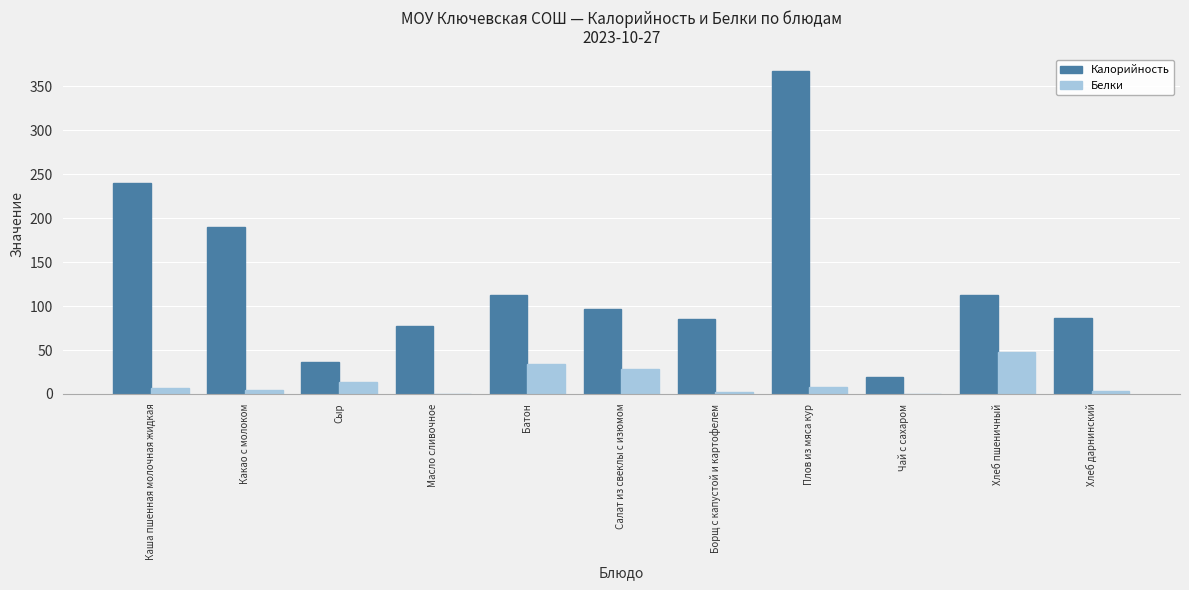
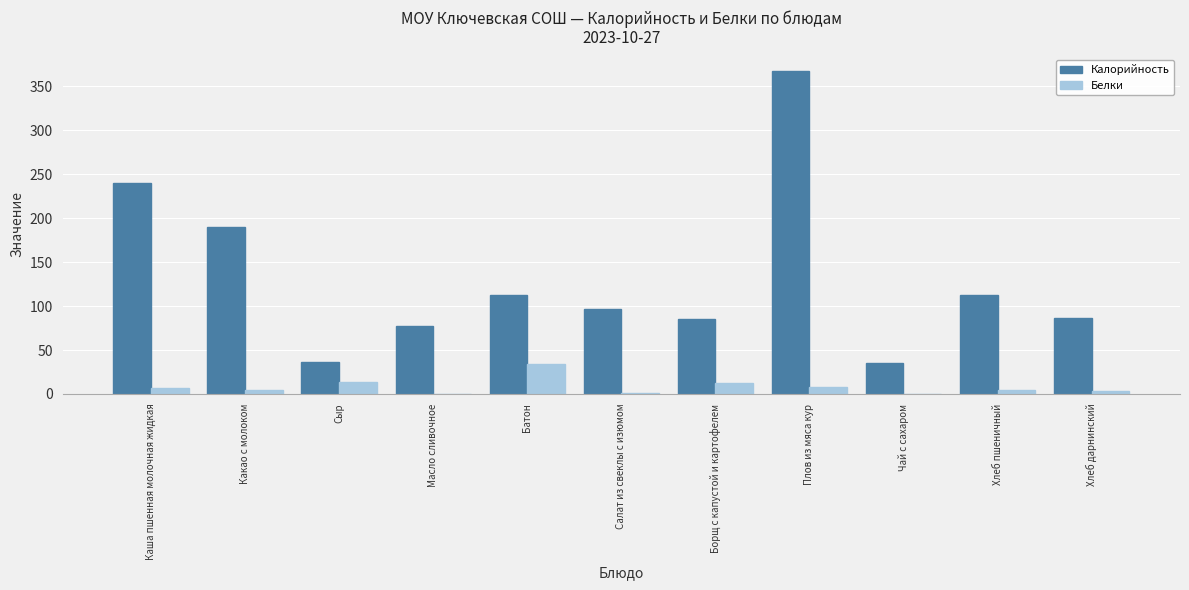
Белки, Салат из свеклы с изюмом: 30 -> 0
Белки, Борщ с капустой и картофелем: 0 -> 10
Калорийность, Чай с сахаром: 20 -> 40
Белки, Хлеб пшеничный: 50 -> 0
